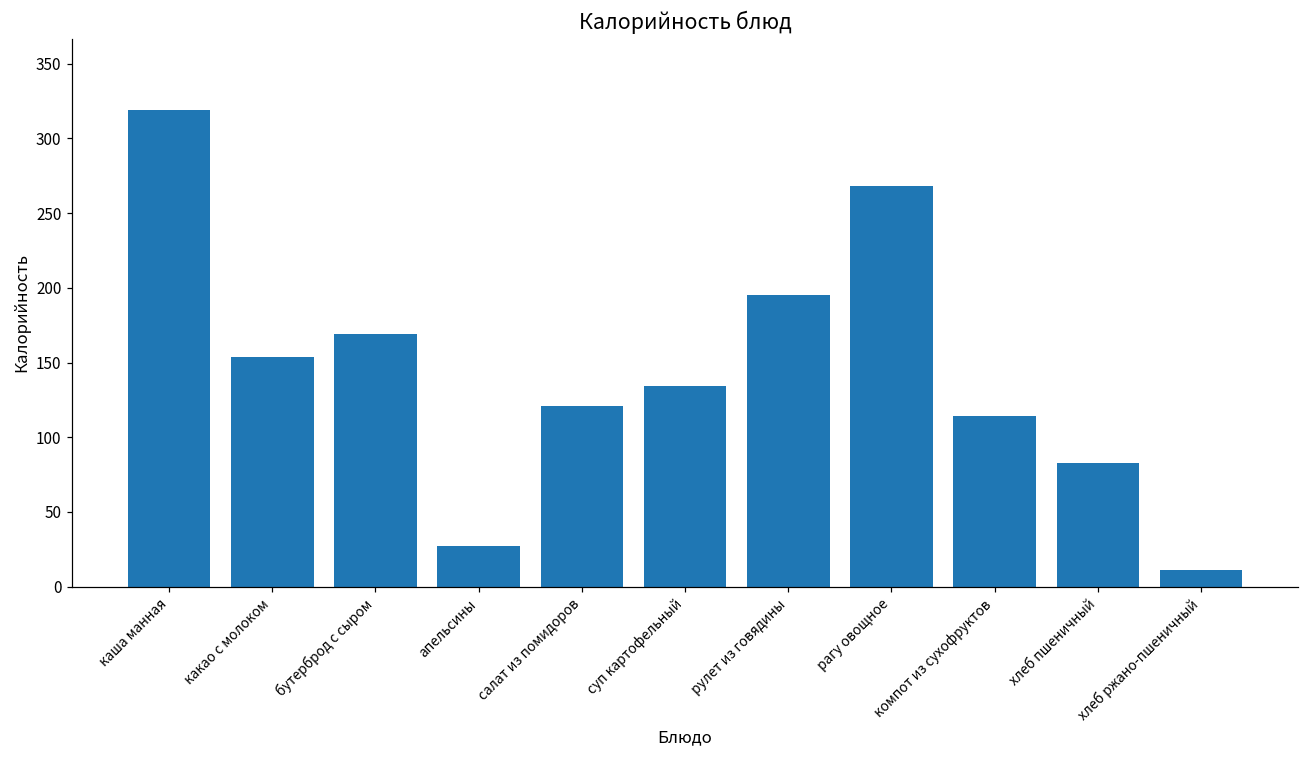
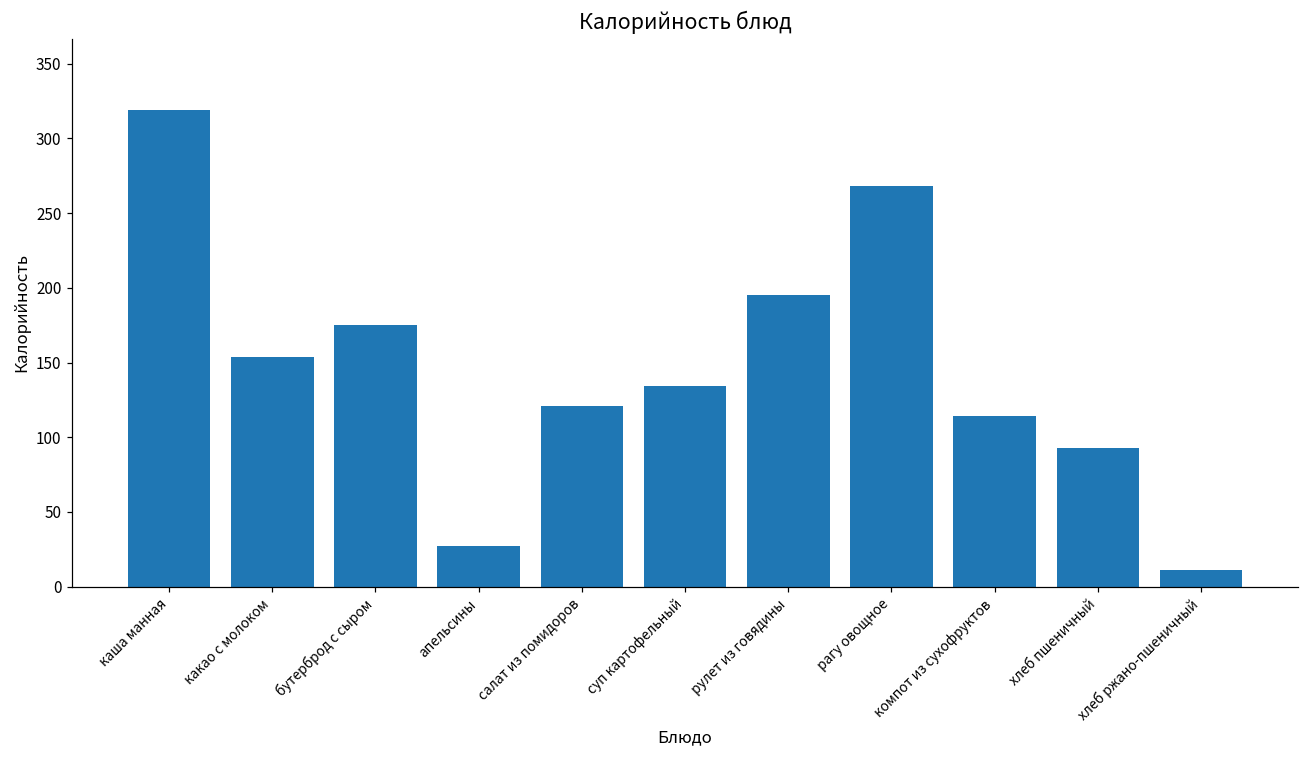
бутерброд с сыром: 169 -> 175
хлеб пшеничный: 83 -> 93
